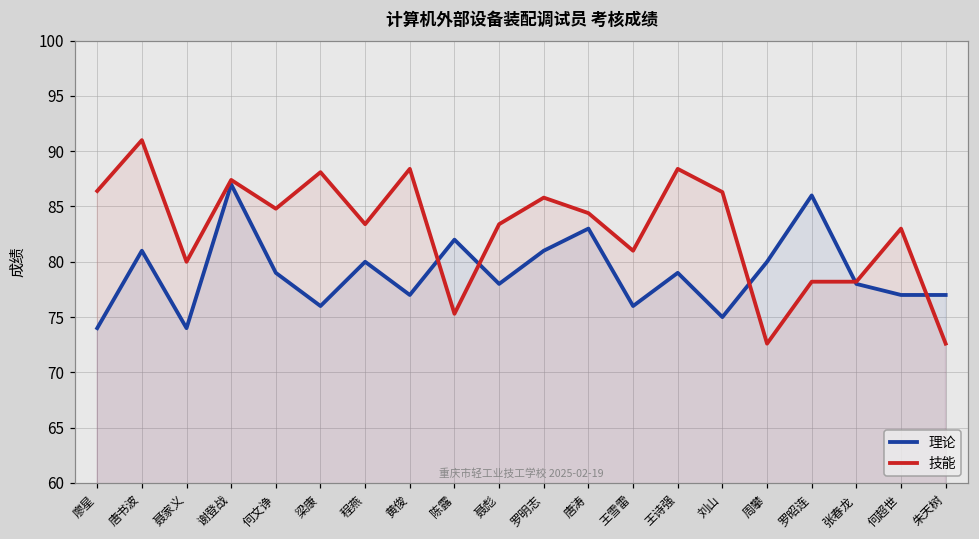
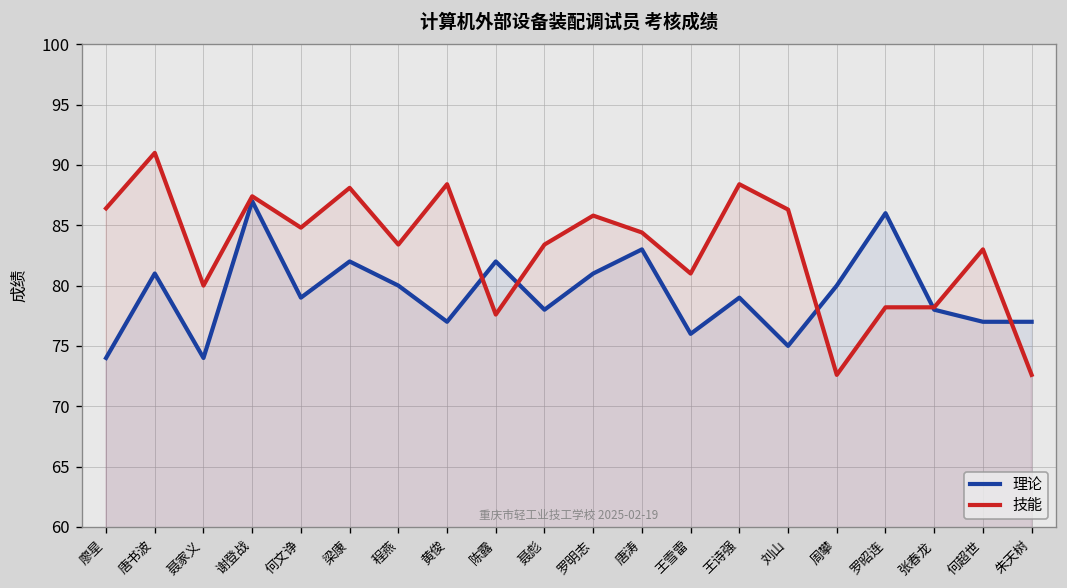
理论, 梁康: 76 -> 82
技能, 陈露: 75.3 -> 77.6
